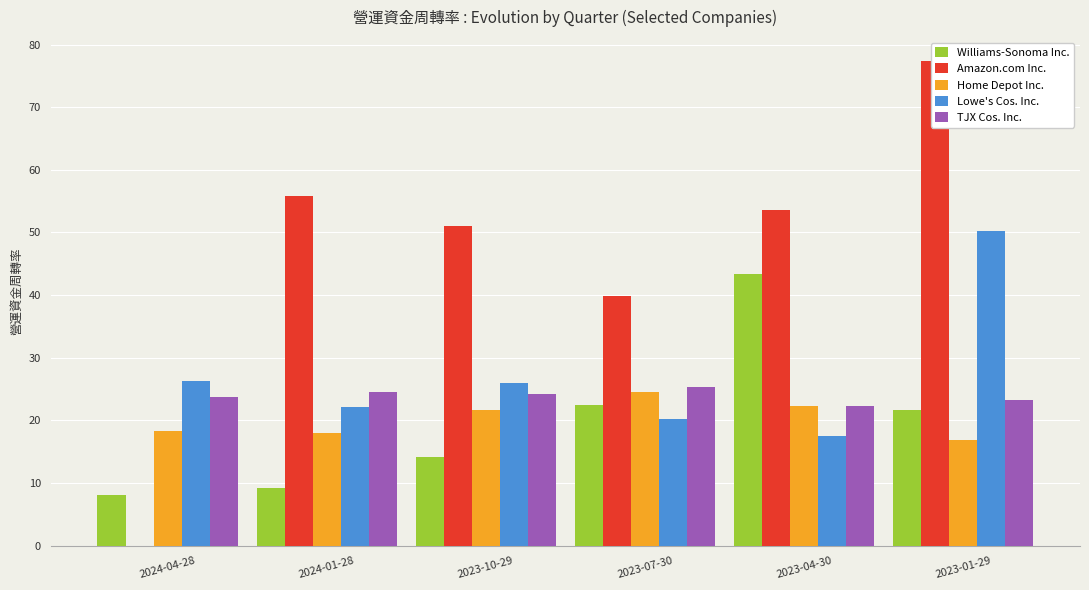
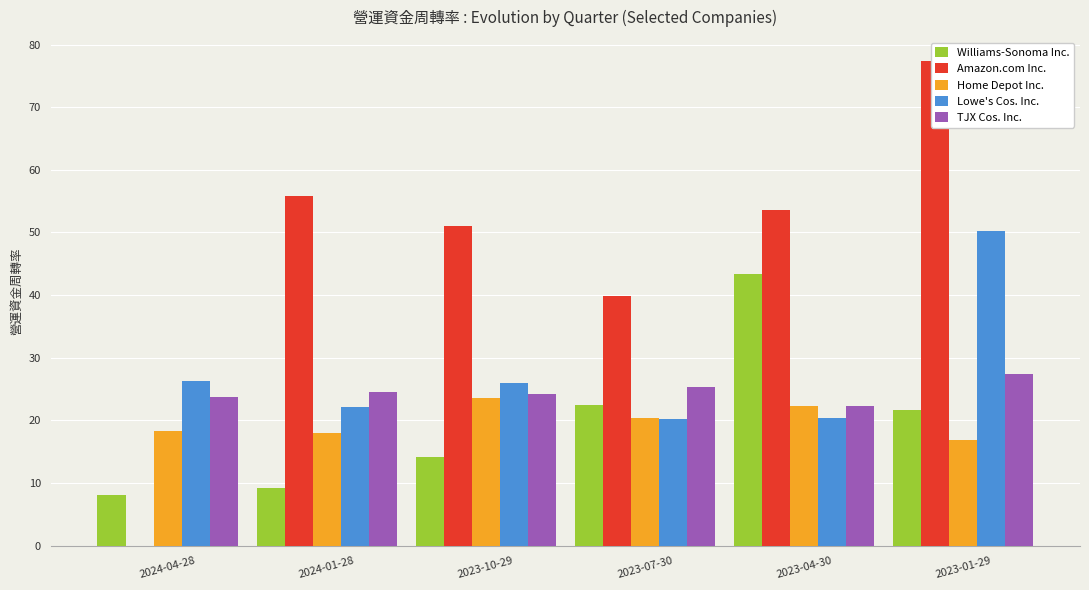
Home Depot Inc., 2023-10-29: 22 -> 24
Home Depot Inc., 2023-07-30: 25 -> 20
Lowe's Cos. Inc., 2023-04-30: 17 -> 20
TJX Cos. Inc., 2023-01-29: 23 -> 27
